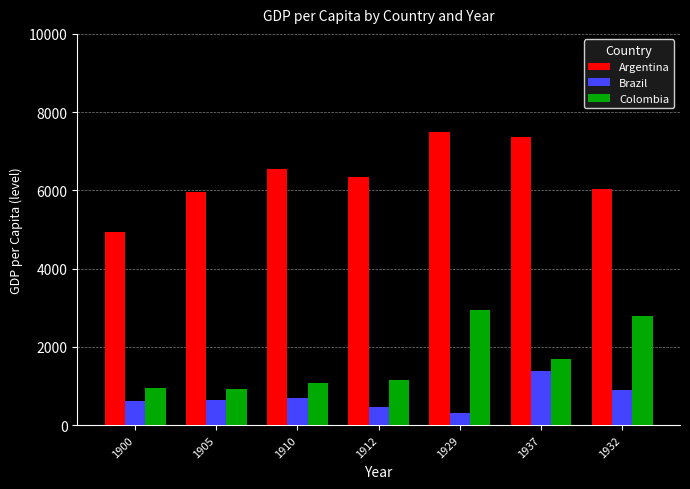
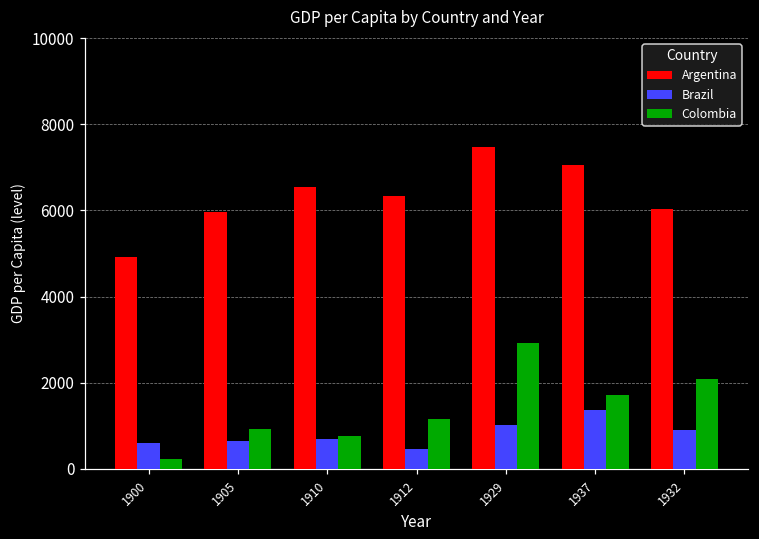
Colombia, 1900: 900 -> 200
Colombia, 1910: 1100 -> 800
Brazil, 1929: 300 -> 1000
Argentina, 1937: 7400 -> 7100
Colombia, 1932: 2800 -> 2100
